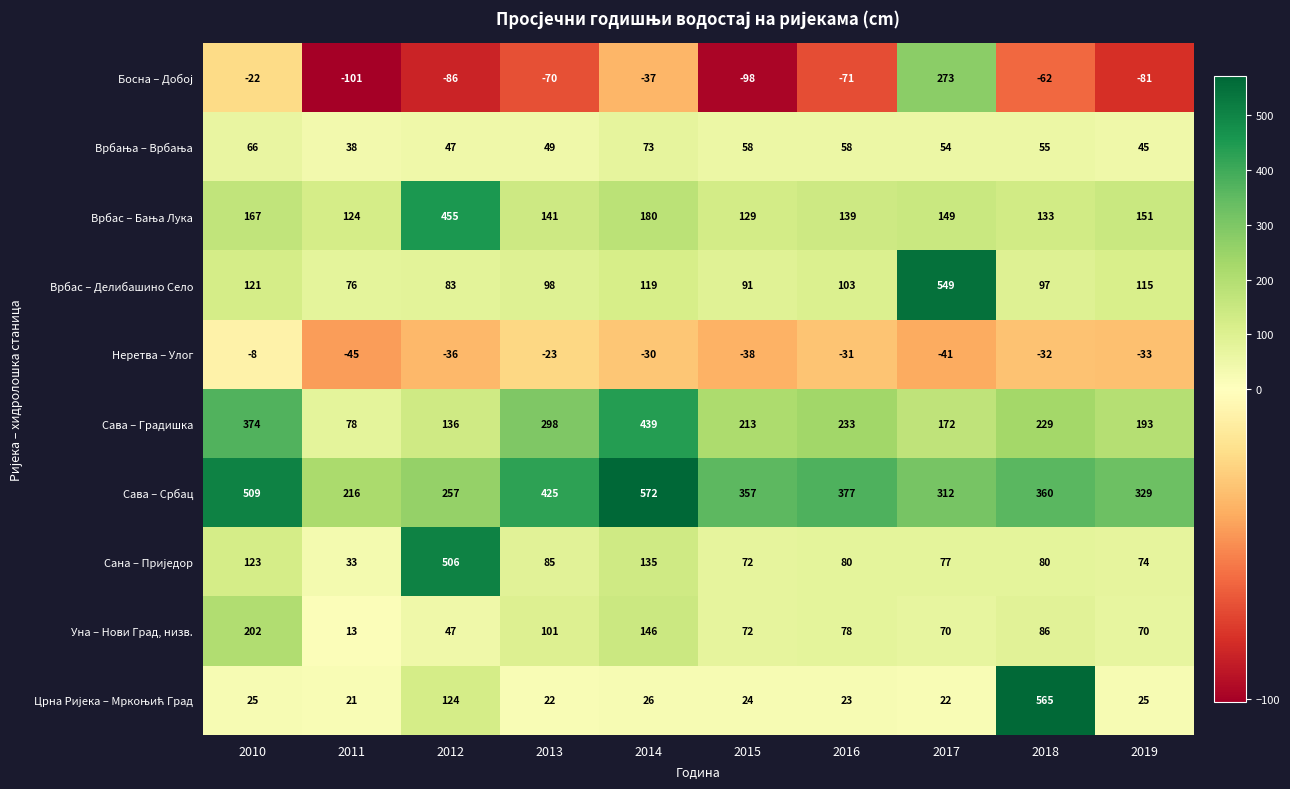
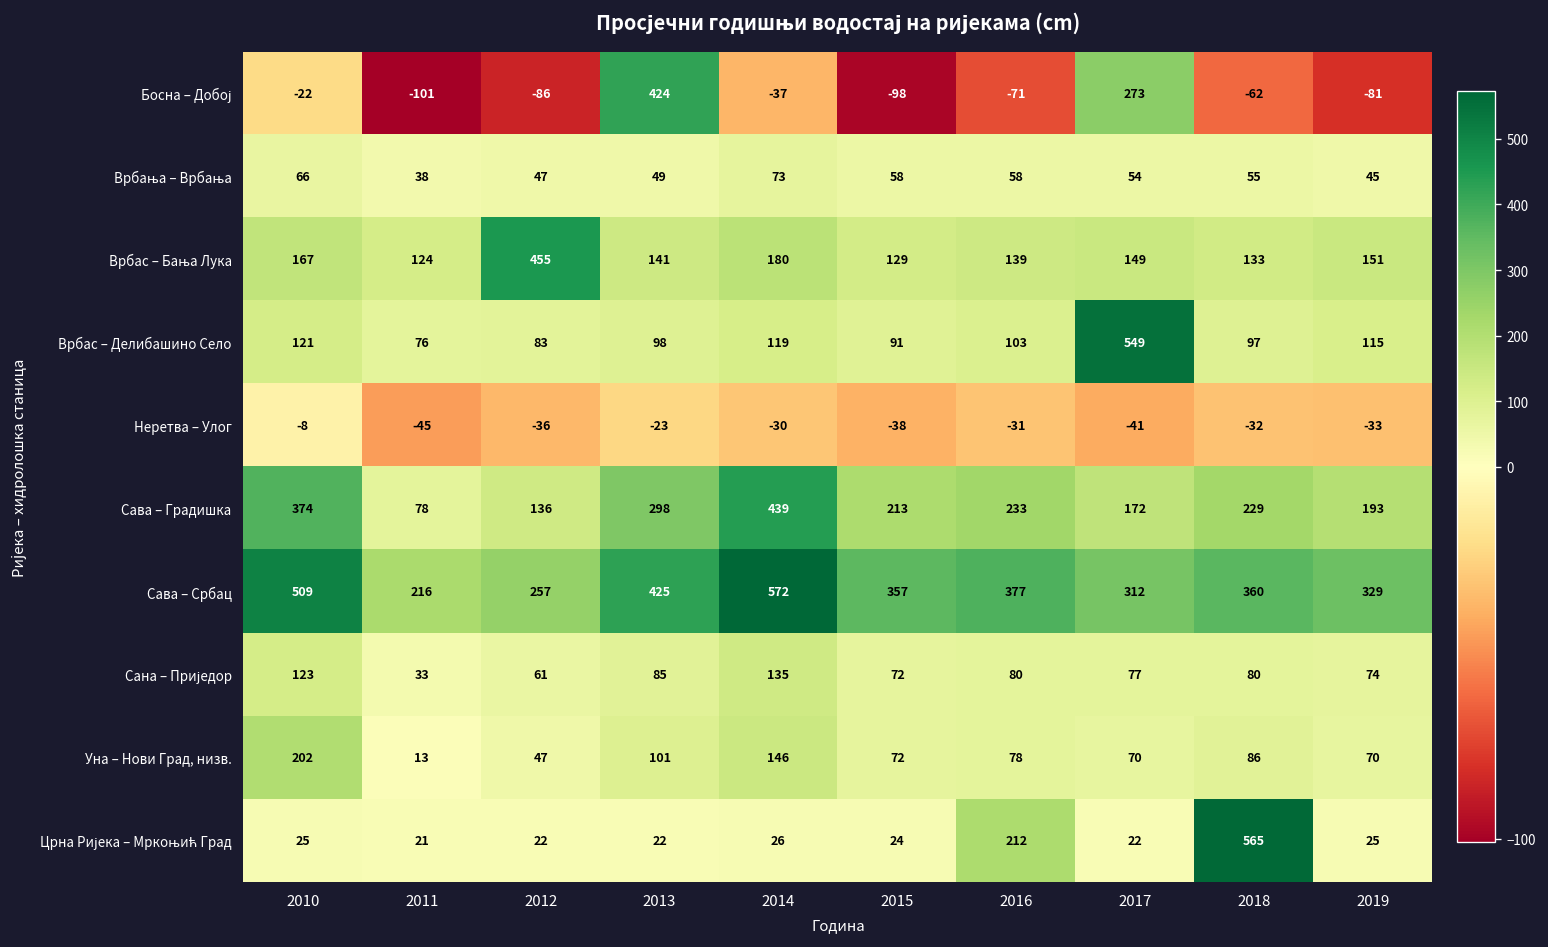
Босна – Добој, 2013: -70 -> 424
Сана – Приједор, 2012: 506 -> 61
Црна Ријека – Мркоњић Град, 2012: 124 -> 22
Црна Ријека – Мркоњић Град, 2016: 23 -> 212
